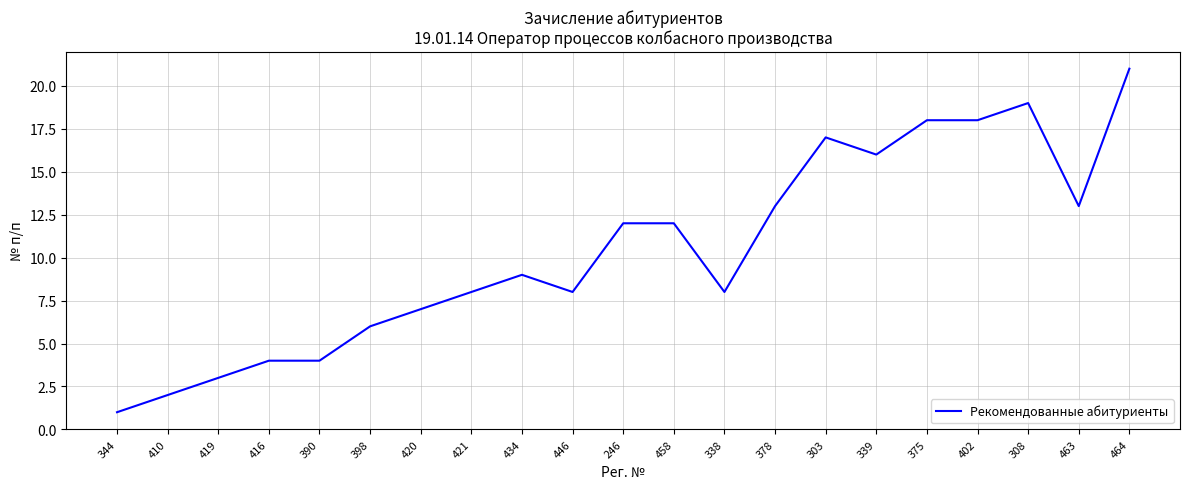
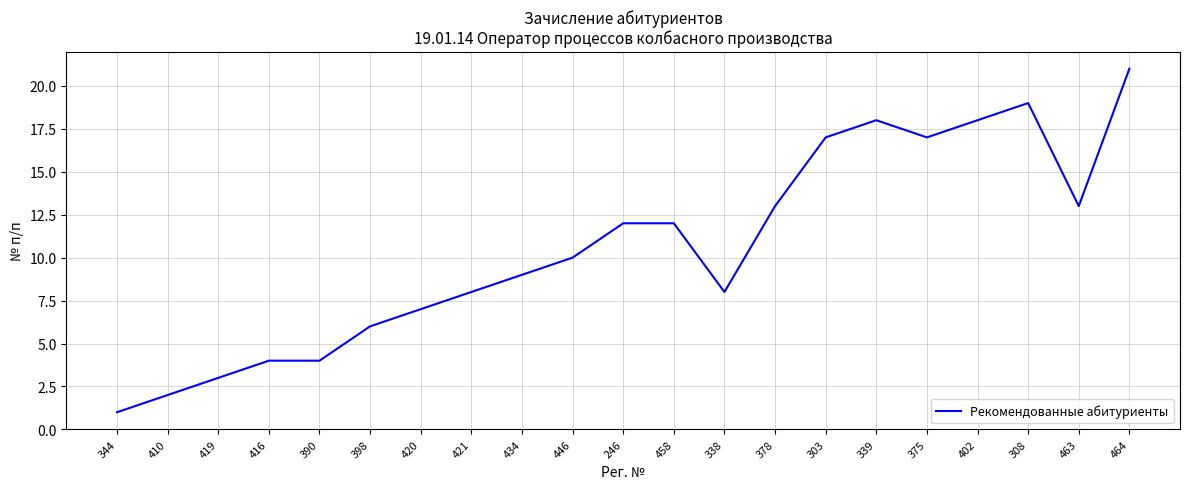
446: 8 -> 10
339: 16 -> 18
375: 18 -> 17
